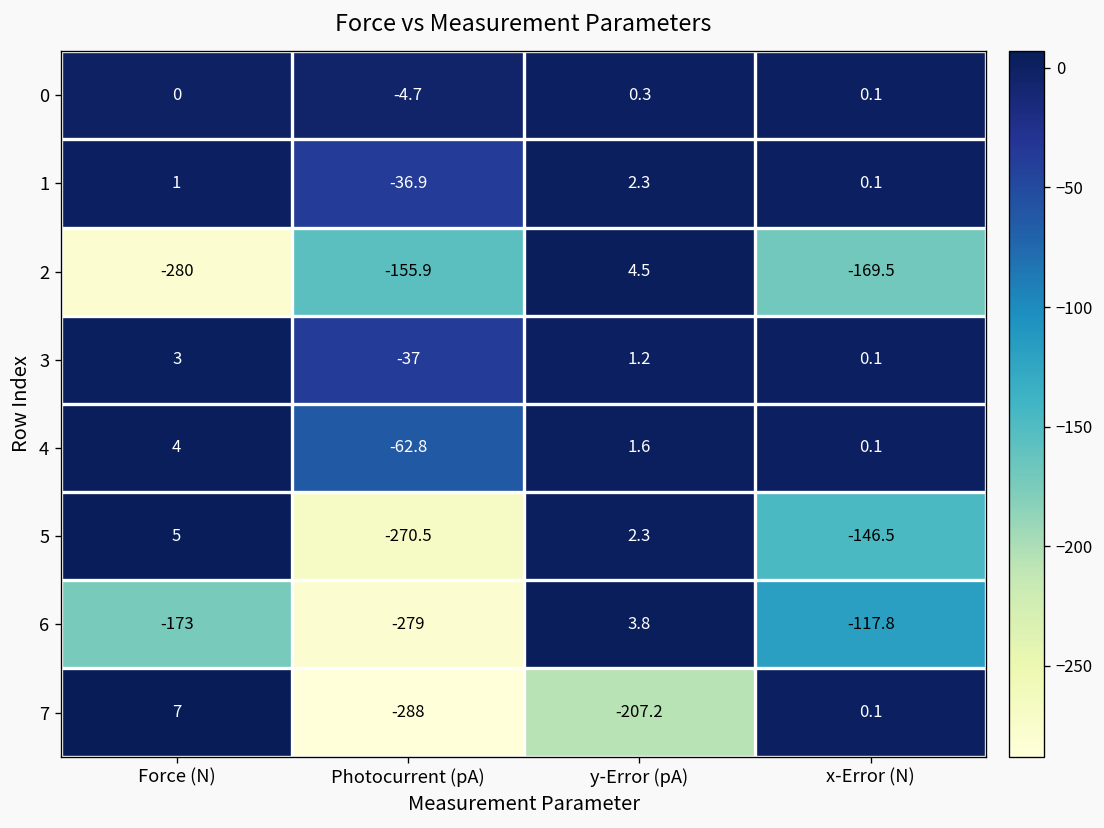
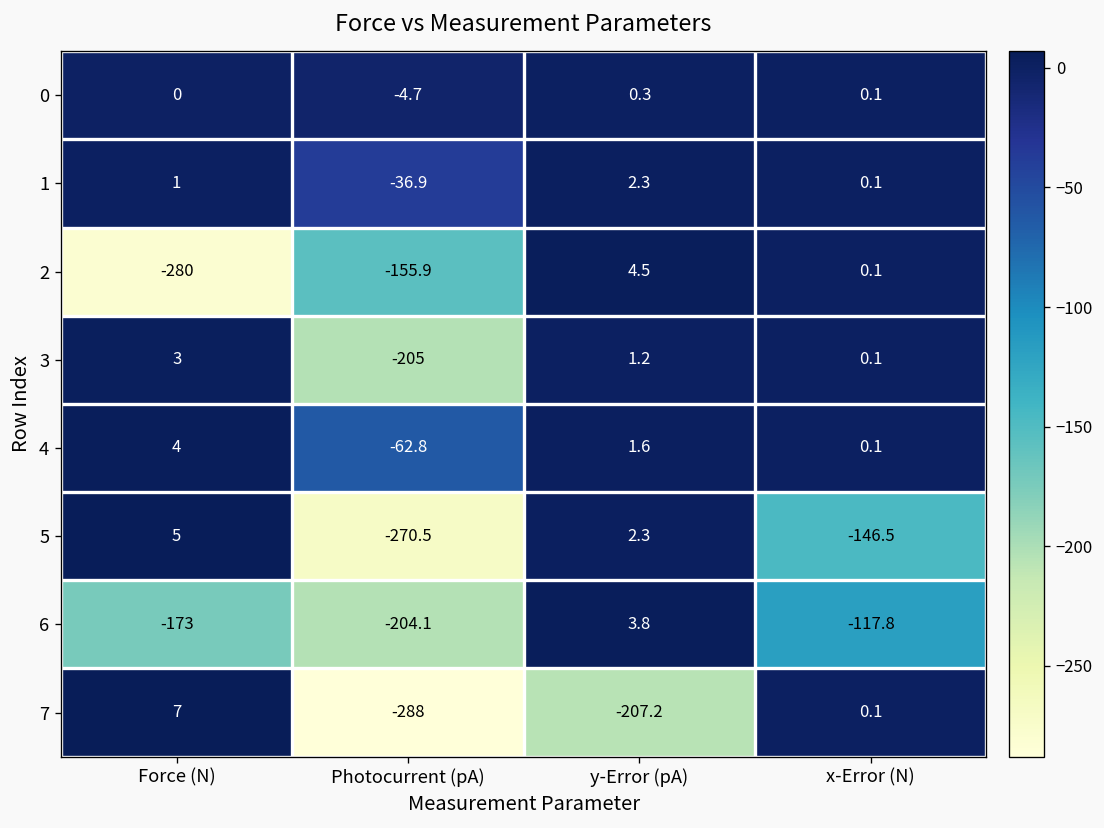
2, x-Error (N): -169.5 -> 0.1
3, Photocurrent (pA): -37 -> -205
6, Photocurrent (pA): -279 -> -204.1
